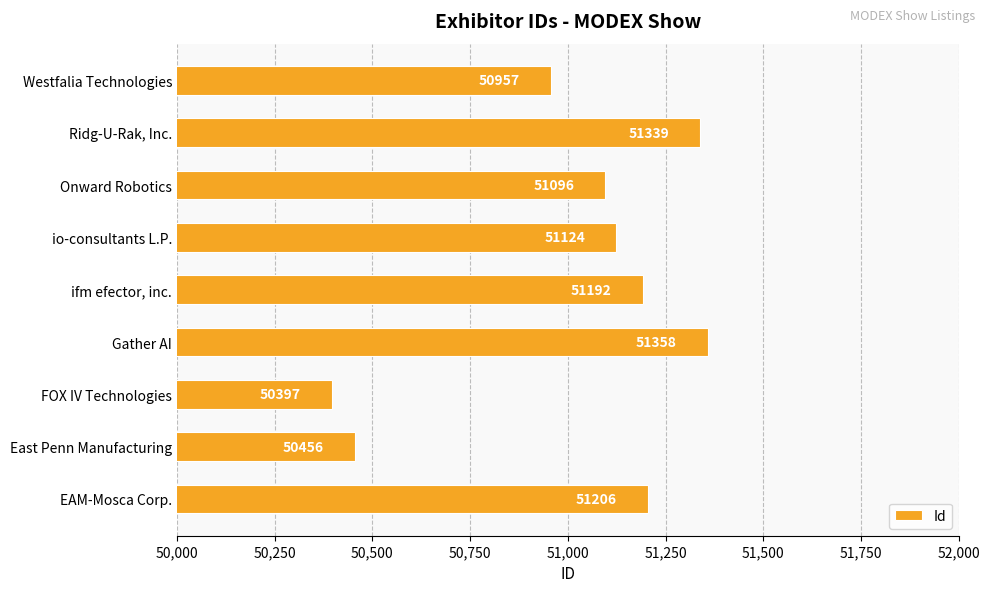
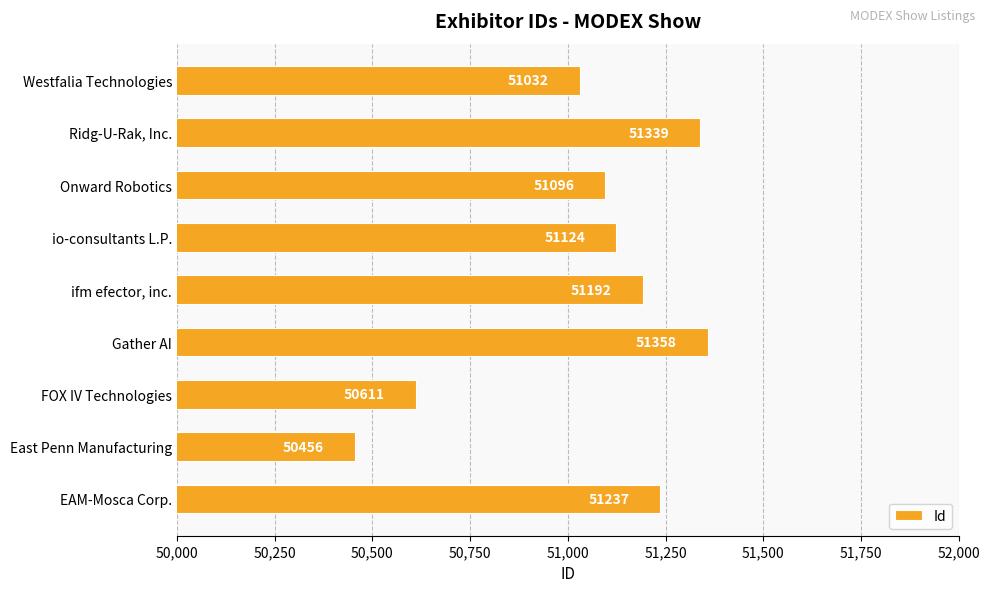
Westfalia Technologies: 50957 -> 51032
FOX IV Technologies: 50397 -> 50611
EAM-Mosca Corp.: 51206 -> 51237
